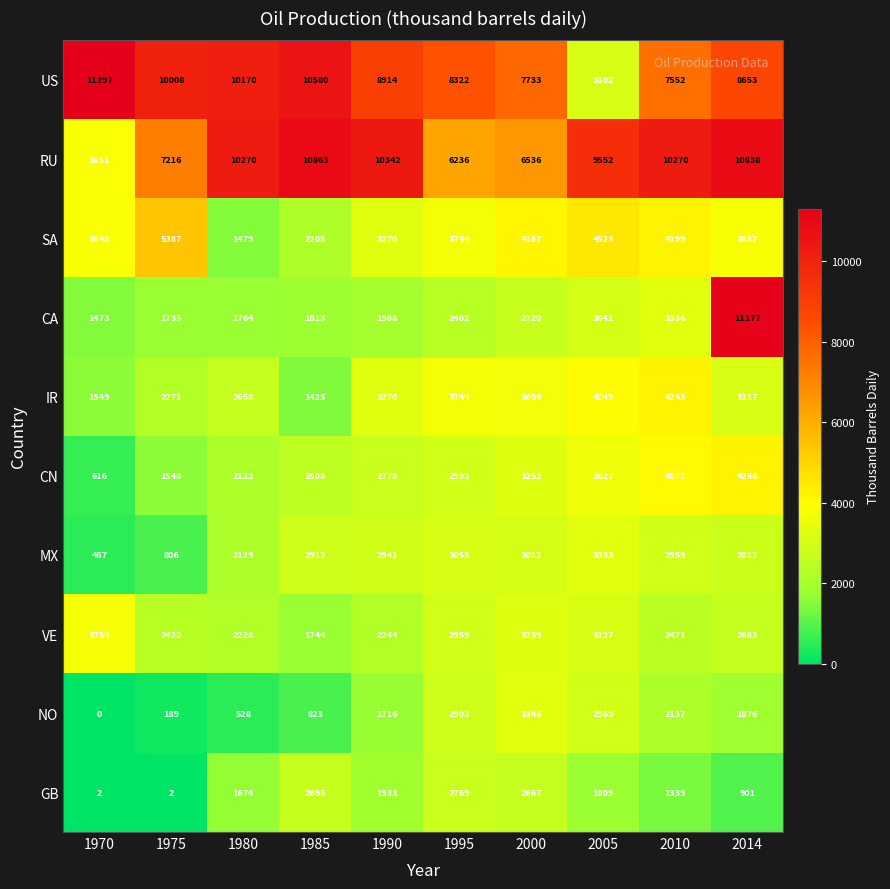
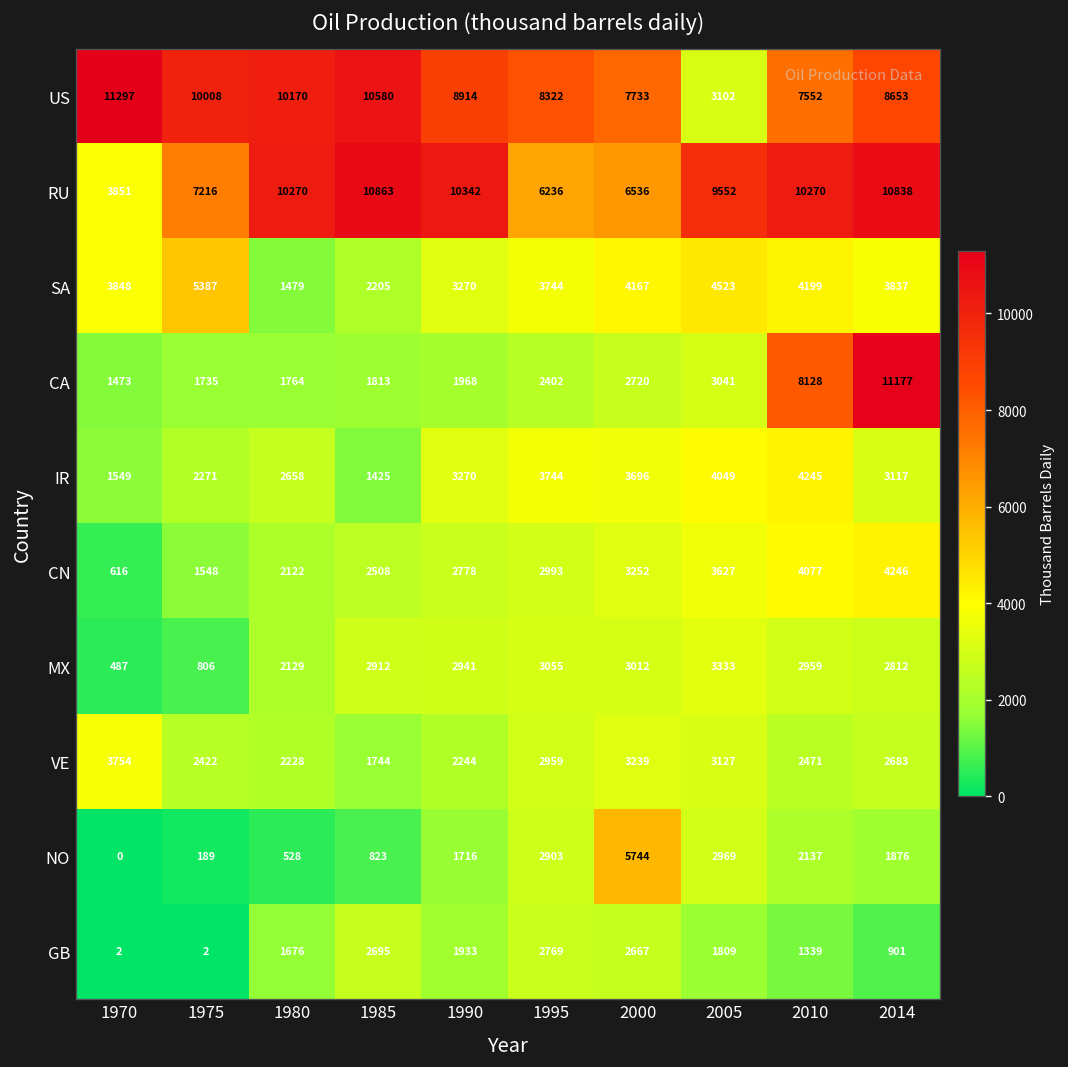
CA, 2010: 3336 -> 8128
NO, 2000: 3346 -> 5744
